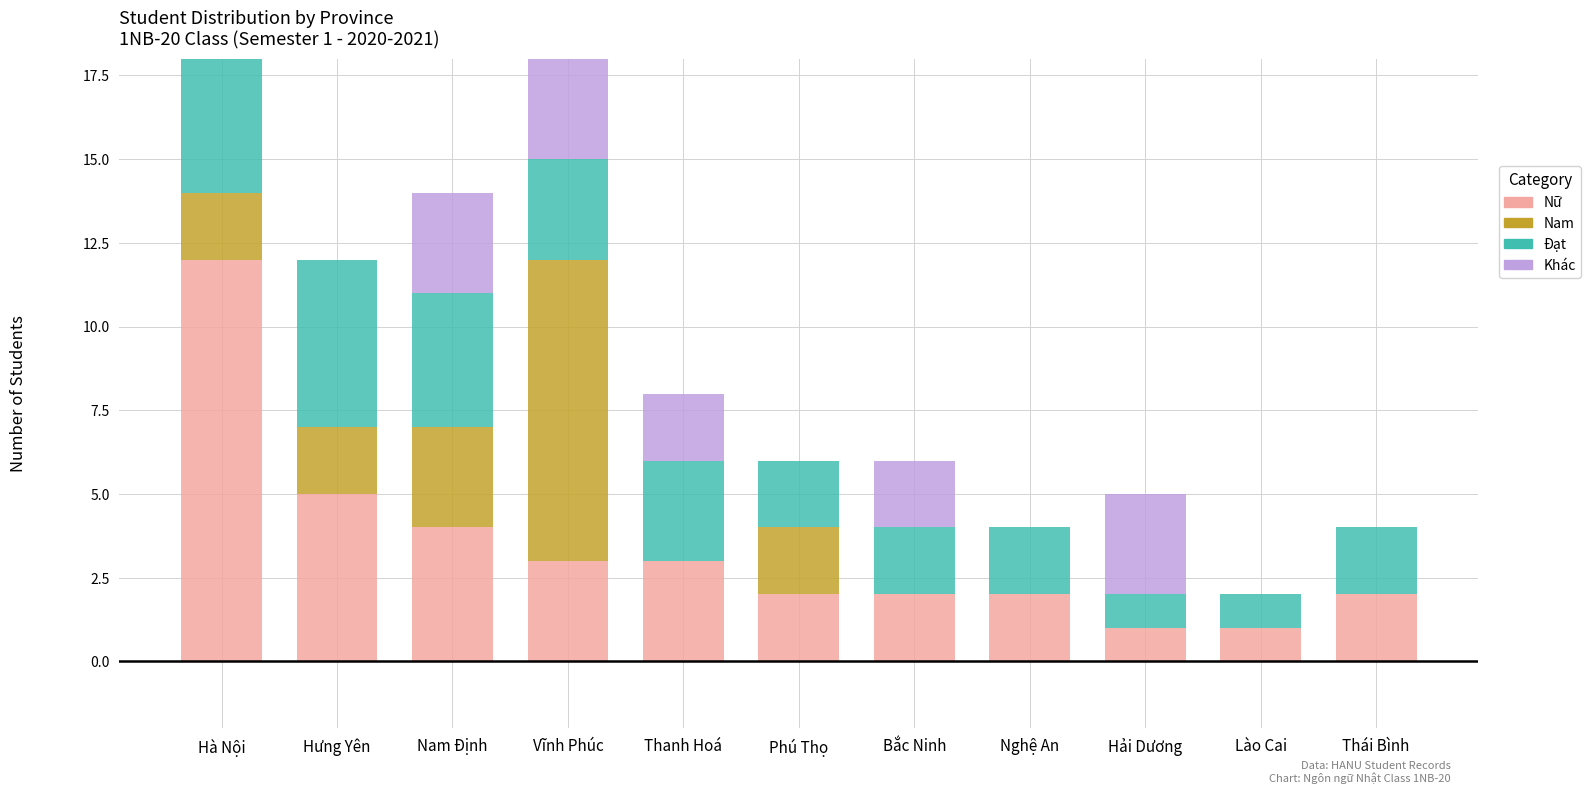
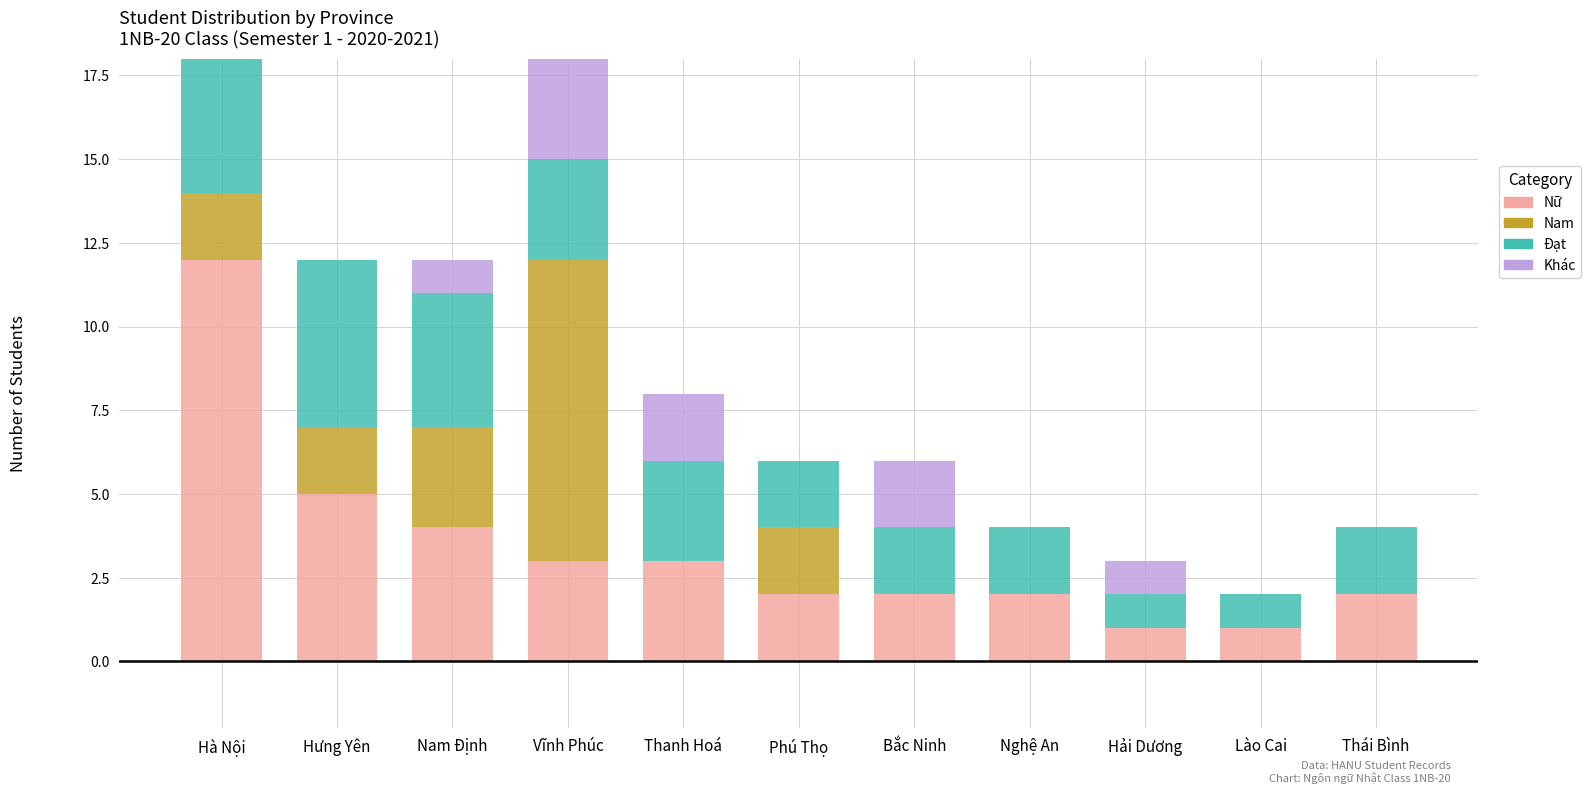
Khác, Nam Định: 3 -> 1
Khác, Hải Dương: 3 -> 1
